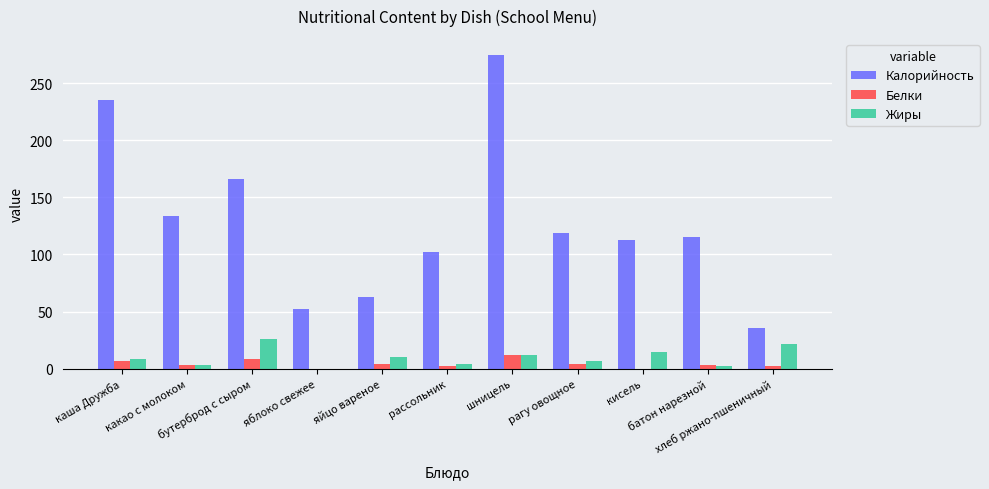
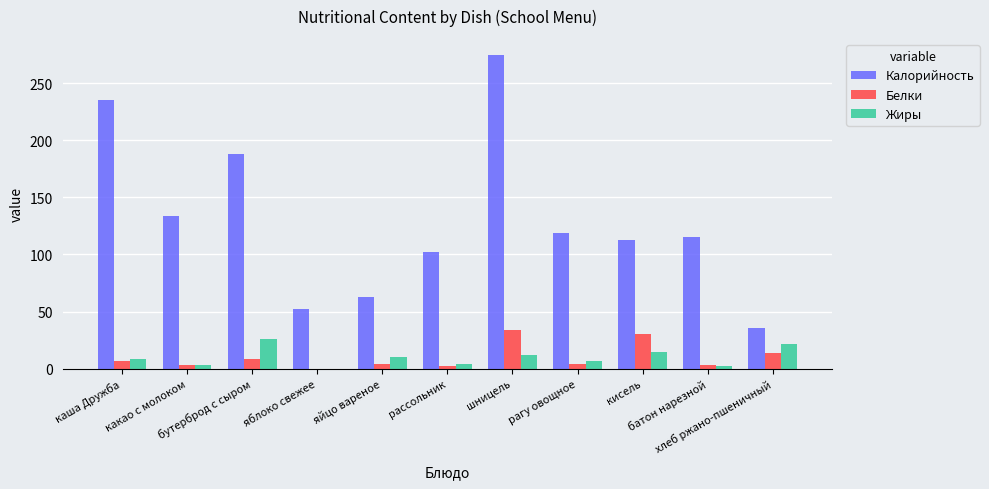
Калорийность, бутерброд с сыром: 166 -> 188
Белки, шницель: 12 -> 34
Белки, кисель: 0 -> 30
Белки, хлеб ржано-пшеничный: 2 -> 14
